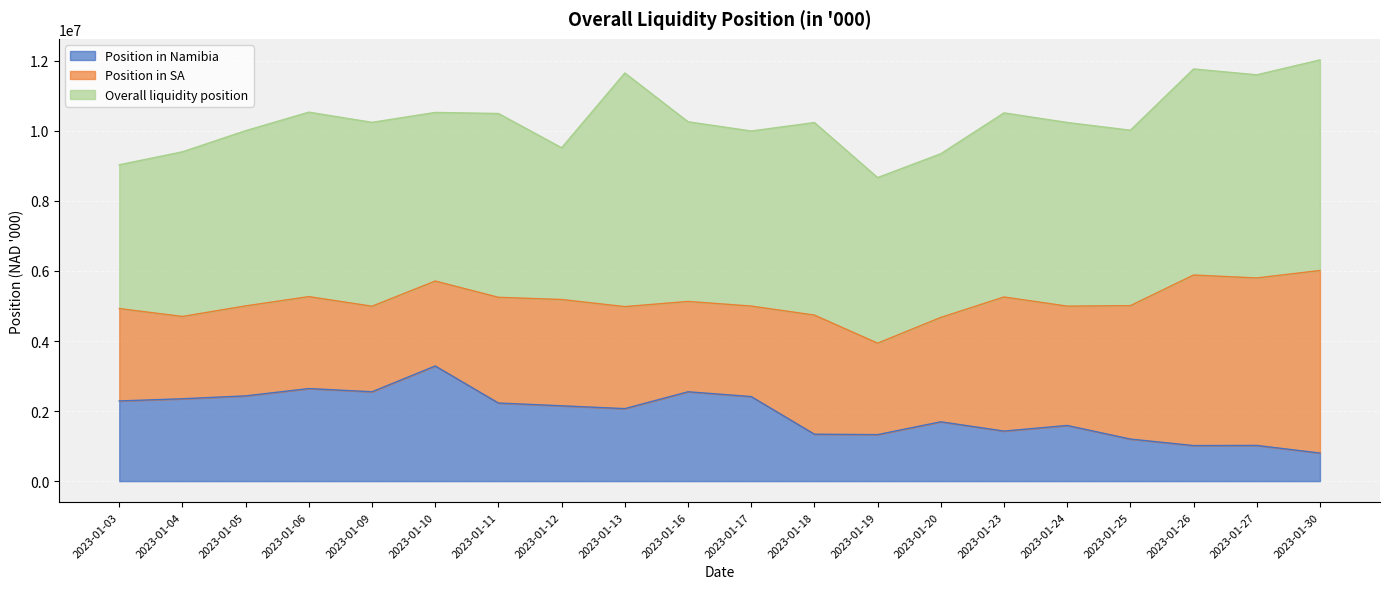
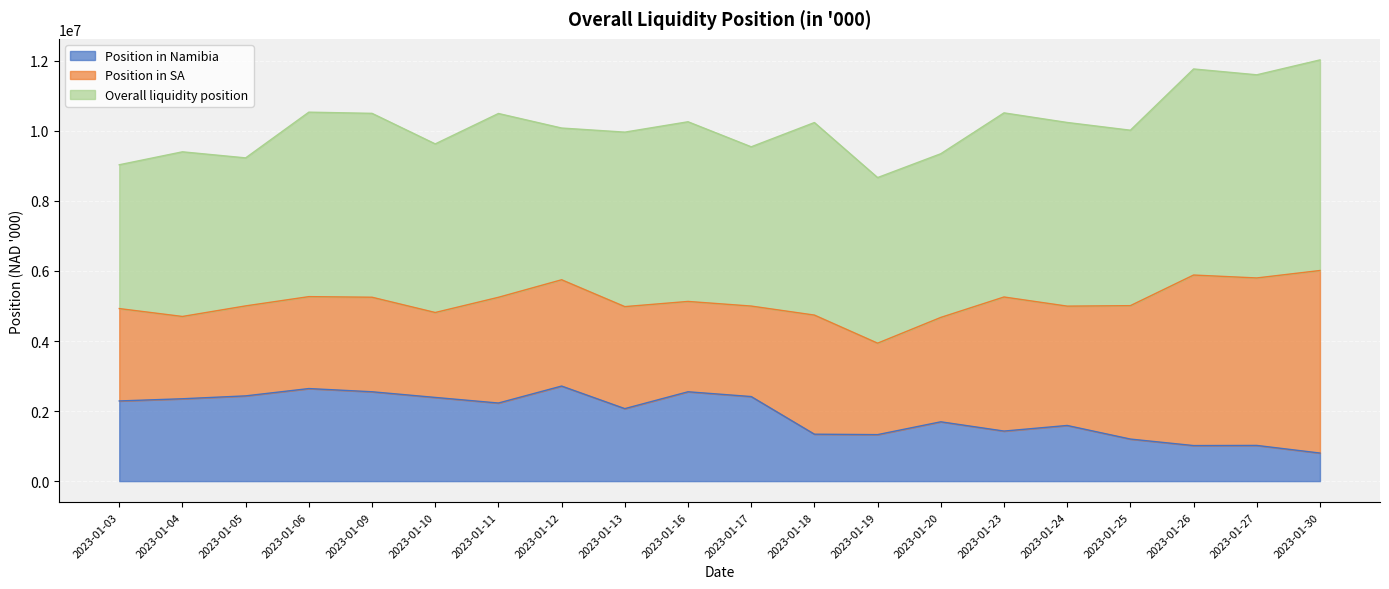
Overall liquidity position, 2023-01-05: 5000000 -> 4200000
Position in SA, 2023-01-09: 2400000 -> 2700000
Position in Namibia, 2023-01-10: 3300000 -> 2400000
Position in Namibia, 2023-01-12: 2200000 -> 2700000
Overall liquidity position, 2023-01-13: 6700000 -> 5000000
Overall liquidity position, 2023-01-17: 5000000 -> 4500000
